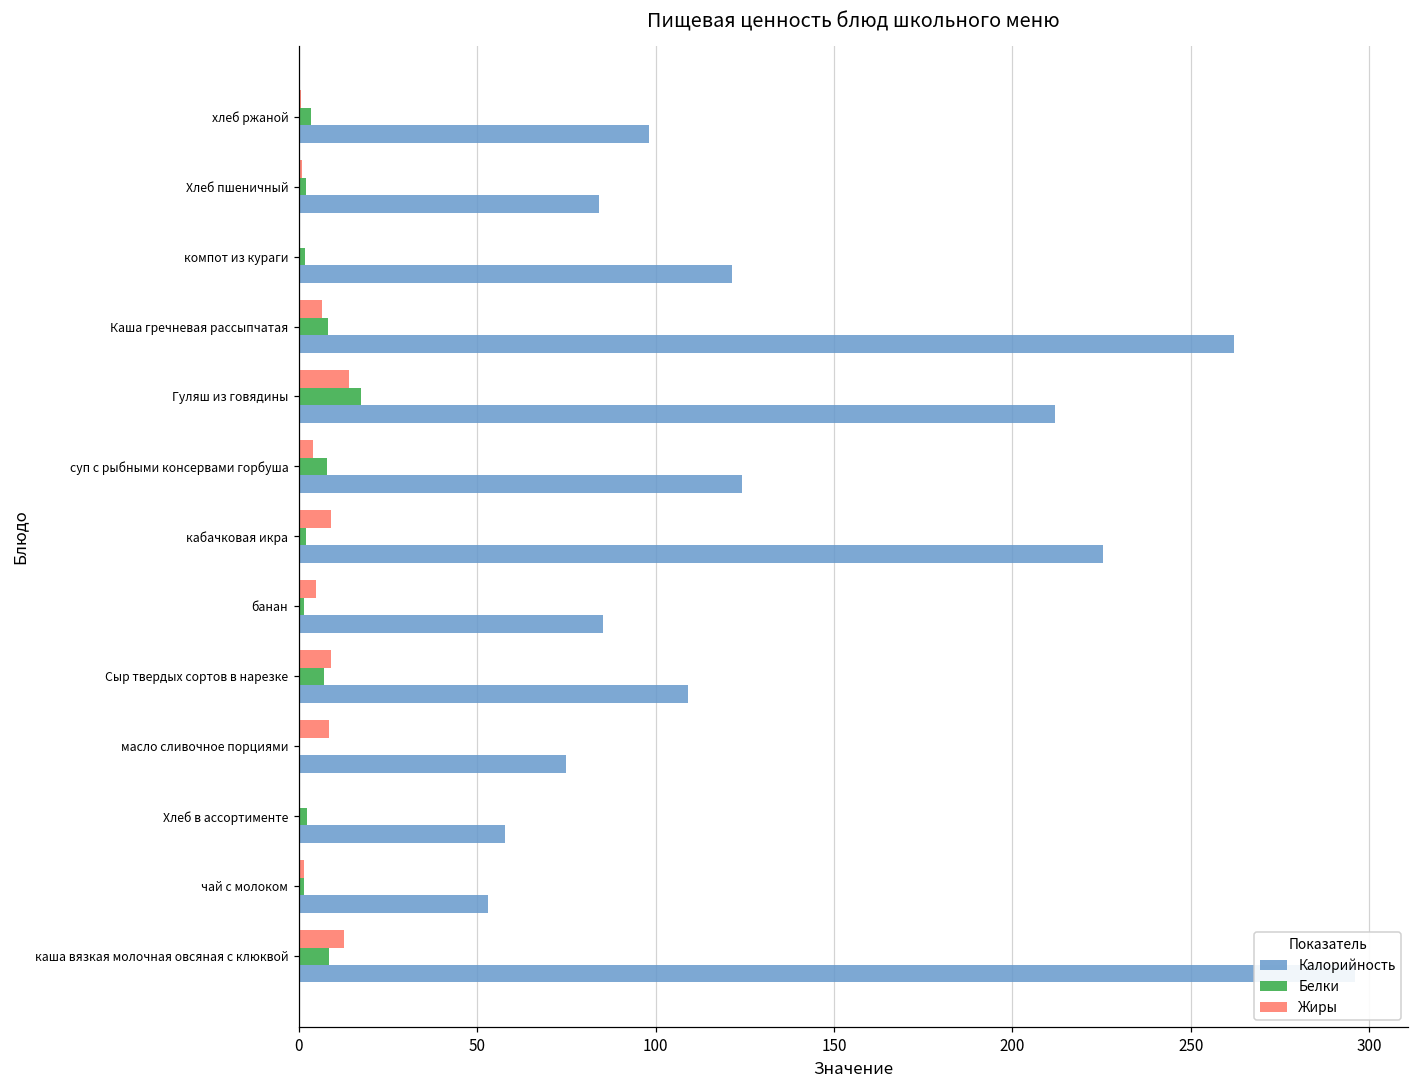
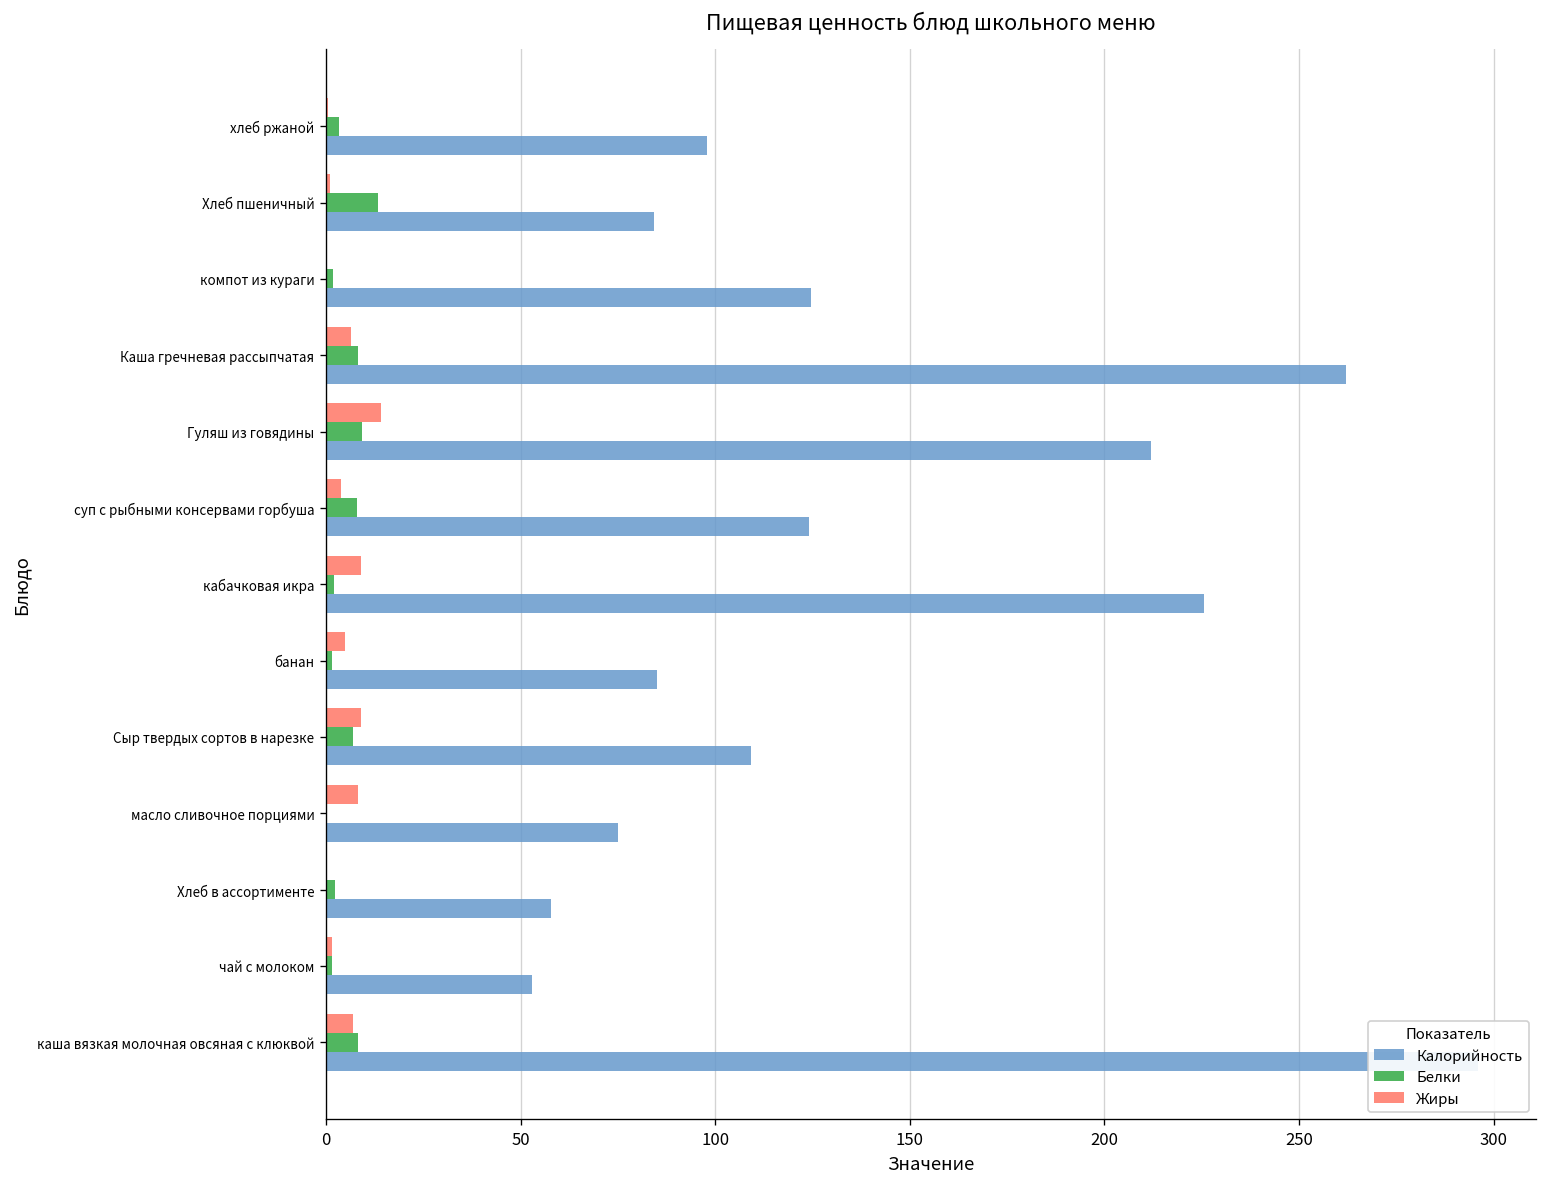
Белки, Хлеб пшеничный: 2 -> 13
Калорийность, компот из кураги: 121 -> 125
Белки, Гуляш из говядины: 17 -> 9
Жиры, каша вязкая молочная овсяная с клюквой: 13 -> 7
